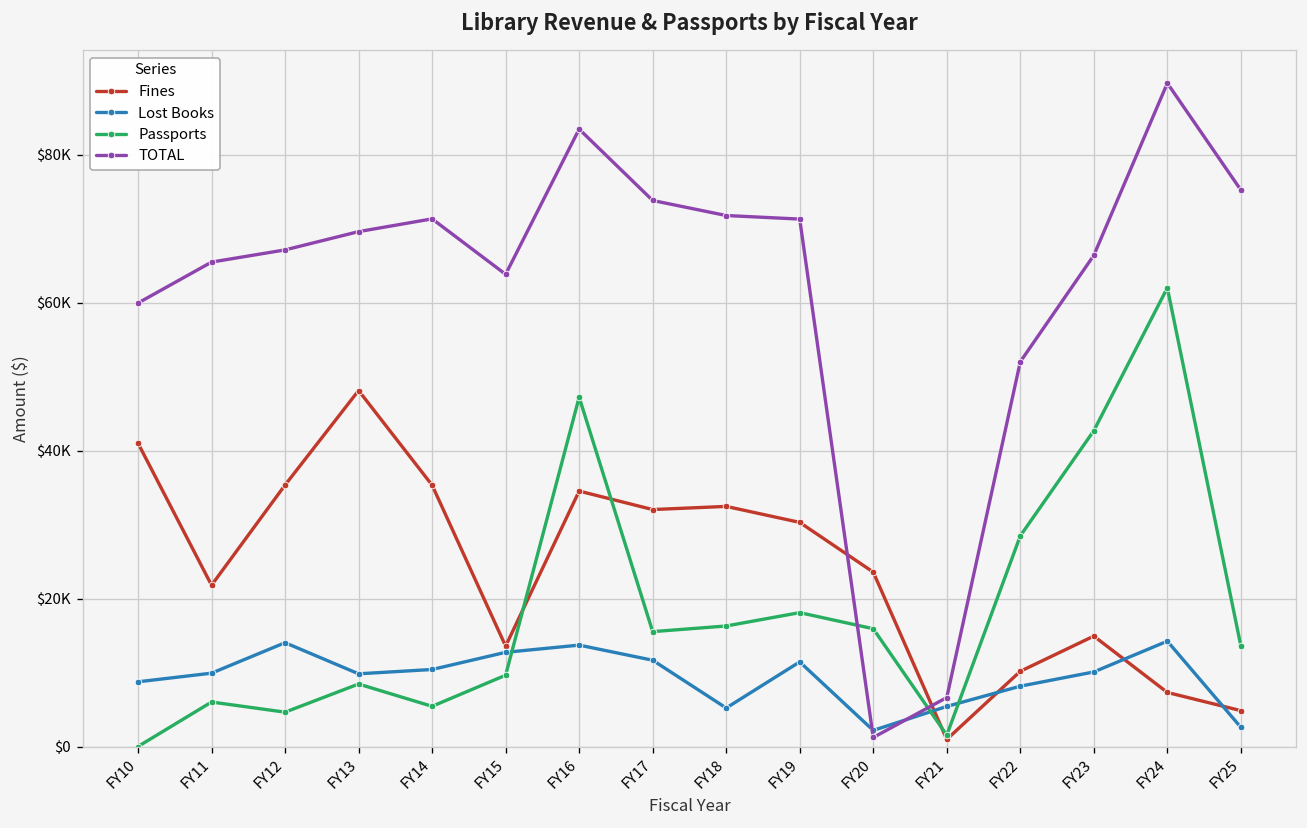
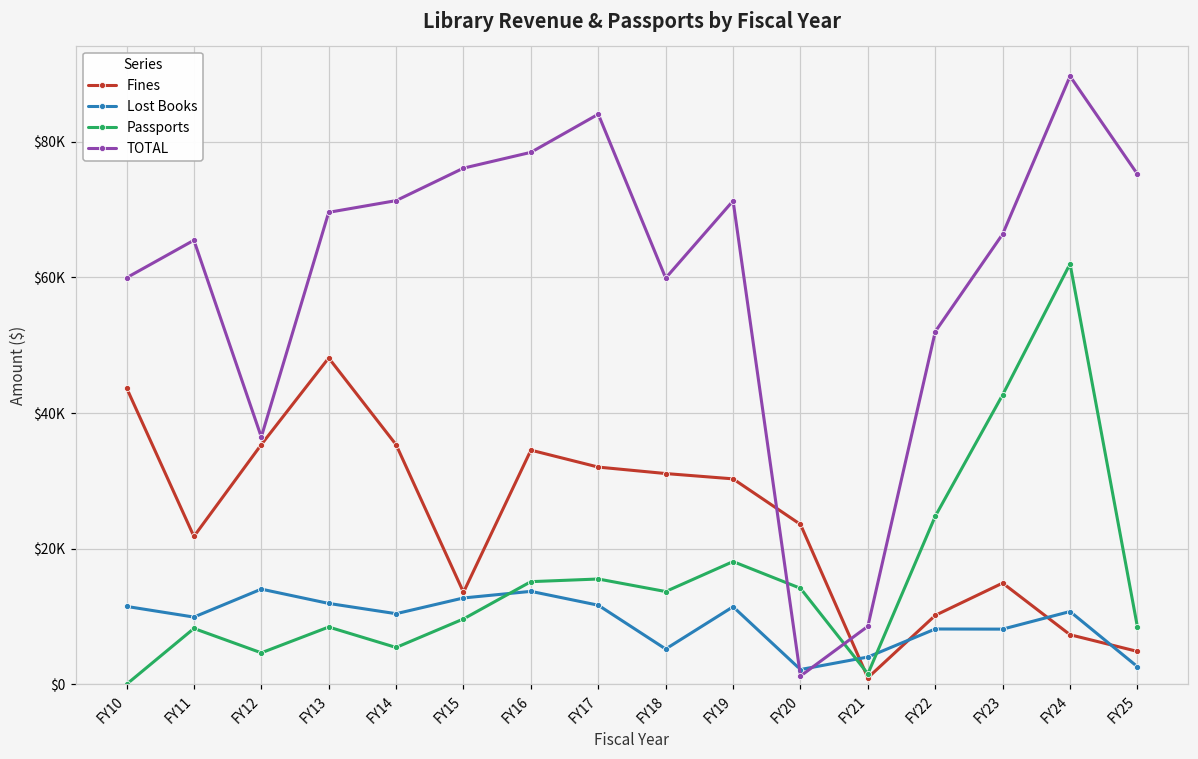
Fines, FY10: $41000 -> $44000
Lost Books, FY10: $9000 -> $11000
Passports, FY11: $6000 -> $8000
TOTAL, FY12: $67000 -> $36000
Lost Books, FY13: $10000 -> $12000
TOTAL, FY15: $64000 -> $76000
Passports, FY16: $47000 -> $15000
TOTAL, FY16: $83000 -> $78000
TOTAL, FY17: $74000 -> $84000
Fines, FY18: $32000 -> $31000
Passports, FY18: $16000 -> $14000
TOTAL, FY18: $72000 -> $60000
Passports, FY20: $16000 -> $14000
Lost Books, FY21: $5000 -> $4000
TOTAL, FY21: $7000 -> $9000
Passports, FY22: $28000 -> $25000
Lost Books, FY23: $10000 -> $8000
Lost Books, FY24: $14000 -> $11000
Passports, FY25: $14000 -> $8000
